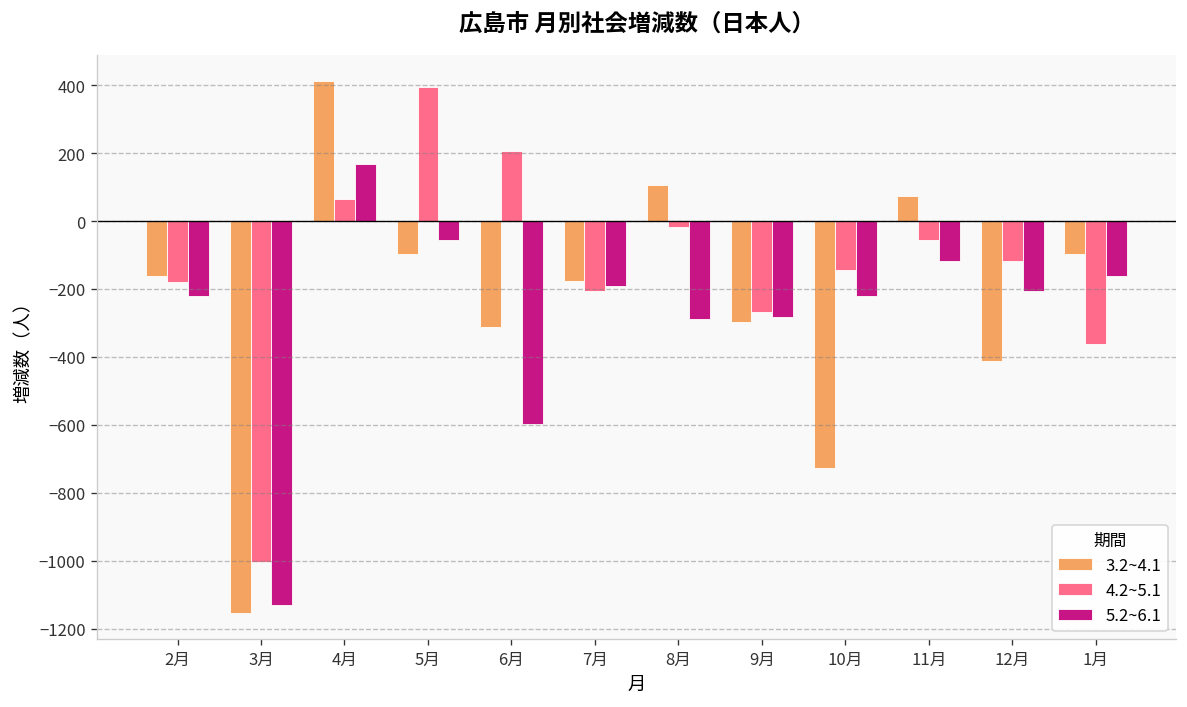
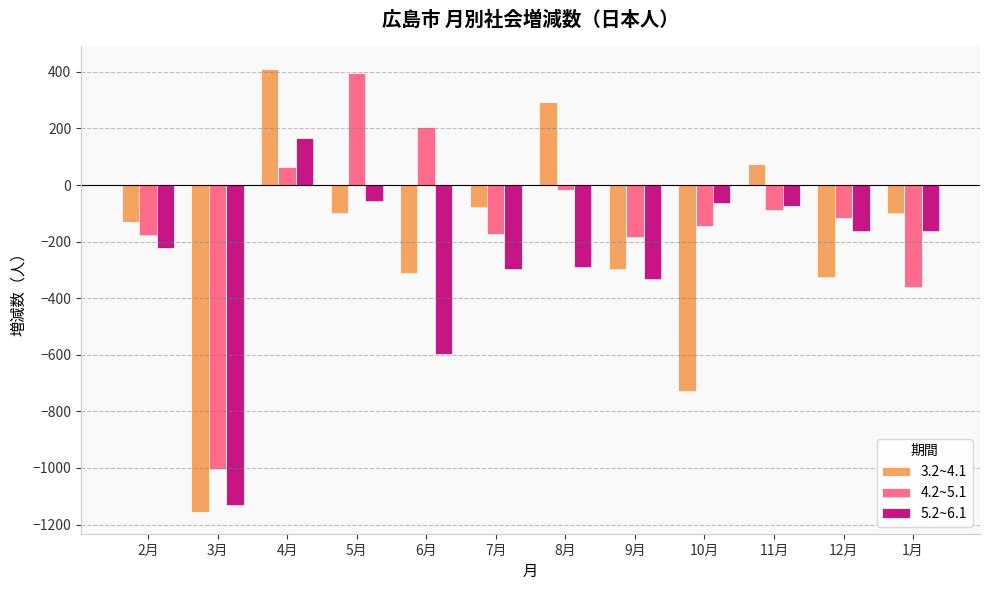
3.2~4.1, 2月: -160 -> -130
3.2~4.1, 7月: -180 -> -80
4.2~5.1, 7月: -210 -> -170
5.2~6.1, 7月: -190 -> -300
3.2~4.1, 8月: 110 -> 290
4.2~5.1, 9月: -270 -> -180
5.2~6.1, 9月: -280 -> -330
5.2~6.1, 10月: -220 -> -70
4.2~5.1, 11月: -60 -> -90
5.2~6.1, 11月: -120 -> -80
3.2~4.1, 12月: -410 -> -330
5.2~6.1, 12月: -210 -> -160
